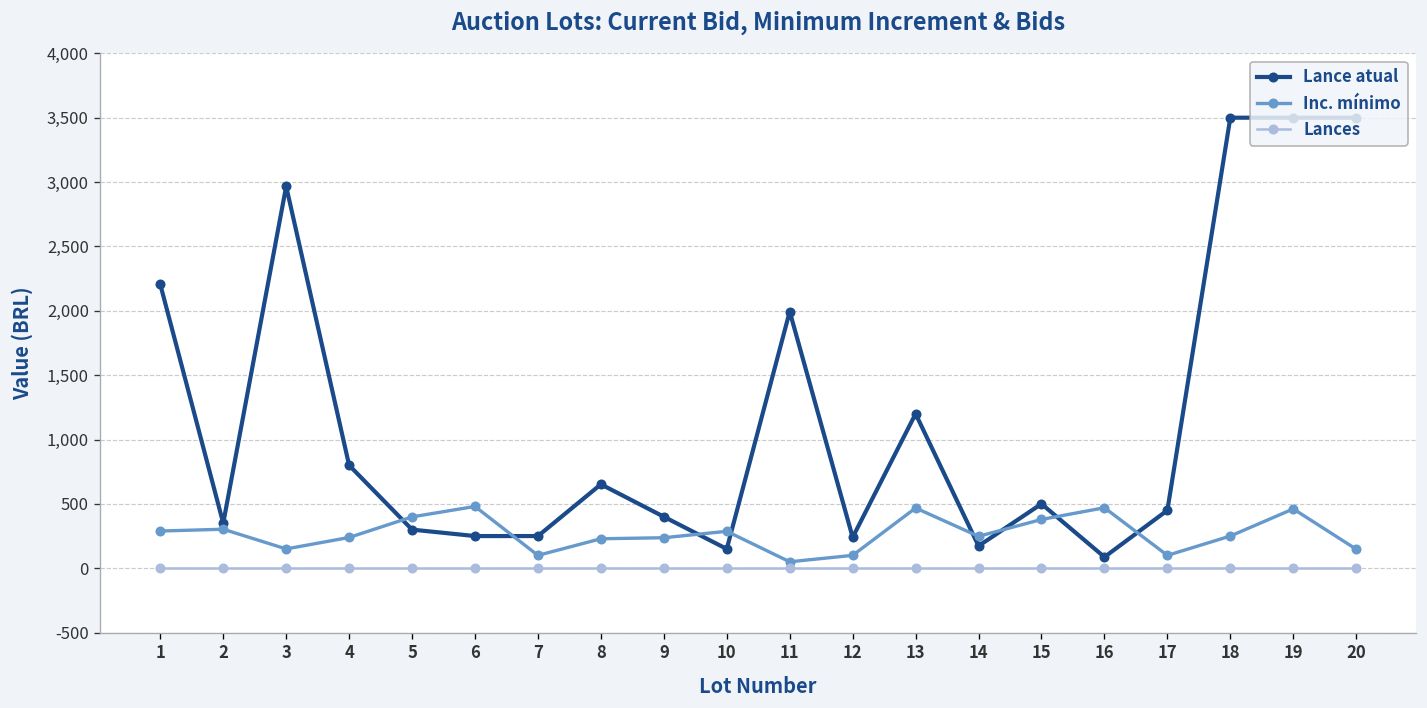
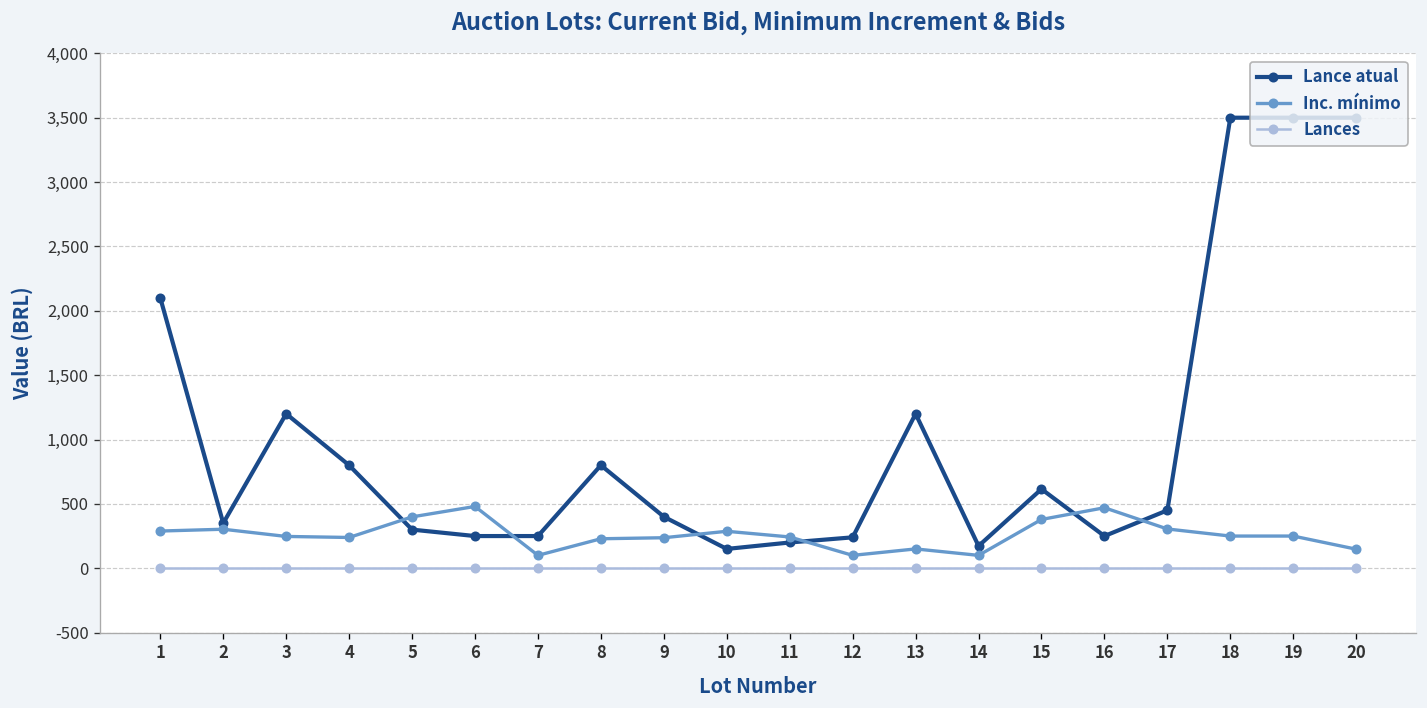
Lance atual, 1: 2,210 -> 2,100
Lance atual, 3: 2,970 -> 1,200
Inc. mínimo, 3: 150 -> 250
Lance atual, 8: 650 -> 800
Lance atual, 11: 1,990 -> 200
Inc. mínimo, 11: 50 -> 240
Inc. mínimo, 13: 470 -> 150
Inc. mínimo, 14: 250 -> 100
Lance atual, 15: 500 -> 620
Lance atual, 16: 90 -> 250
Inc. mínimo, 17: 100 -> 310
Inc. mínimo, 19: 460 -> 250
